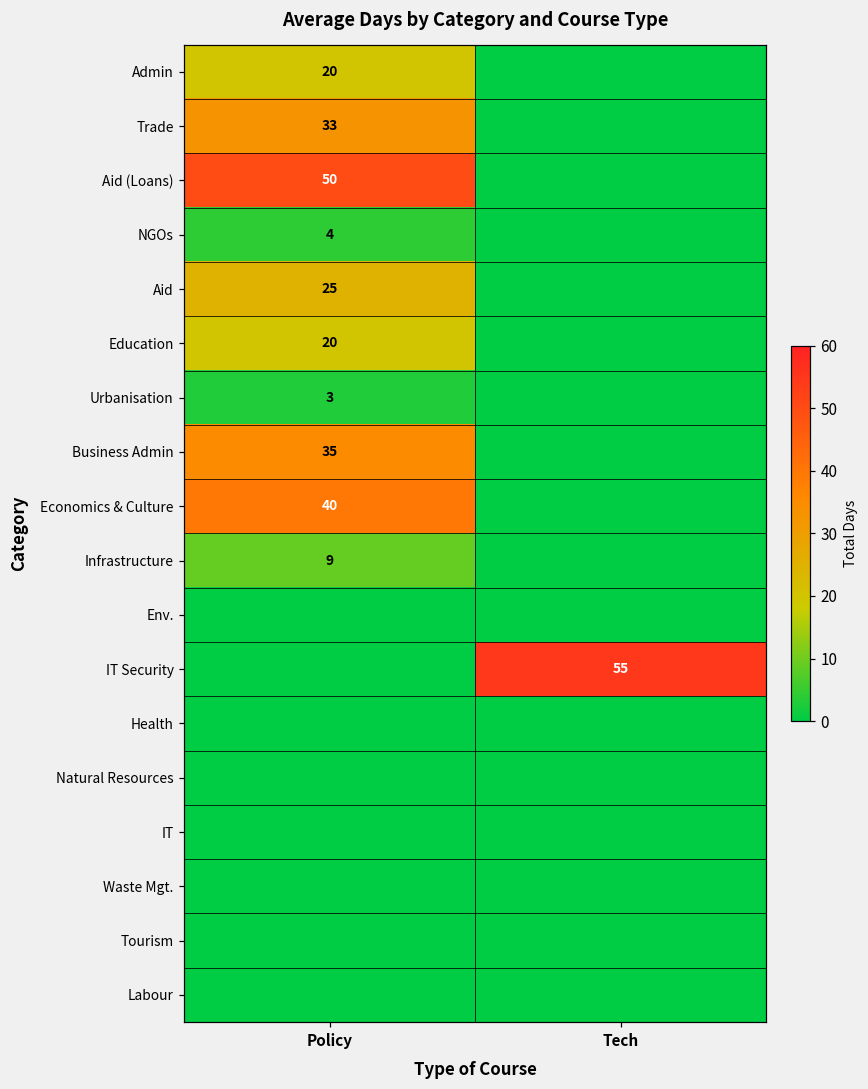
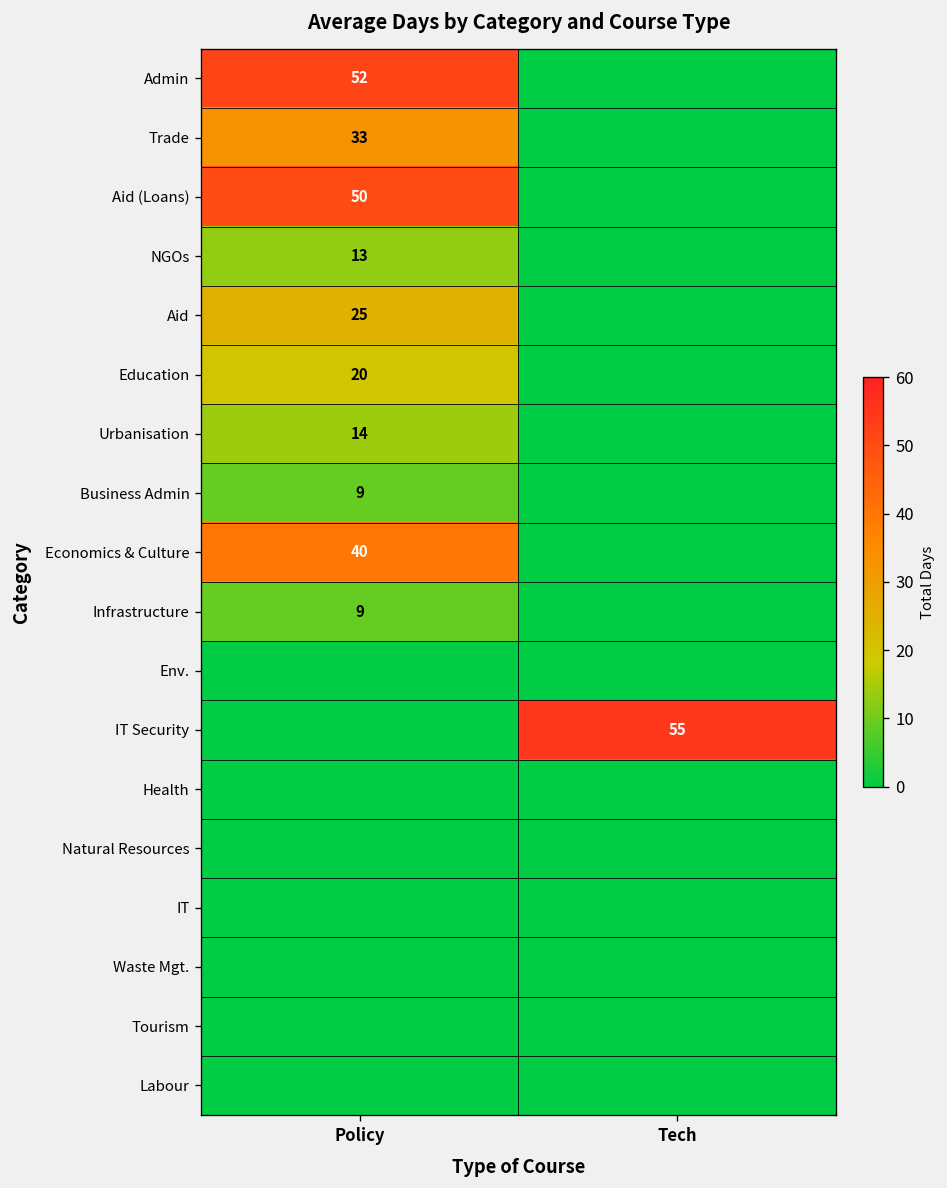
Admin, Policy: 20 -> 52
NGOs, Policy: 4 -> 13
Urbanisation, Policy: 3 -> 14
Business Admin, Policy: 35 -> 9
